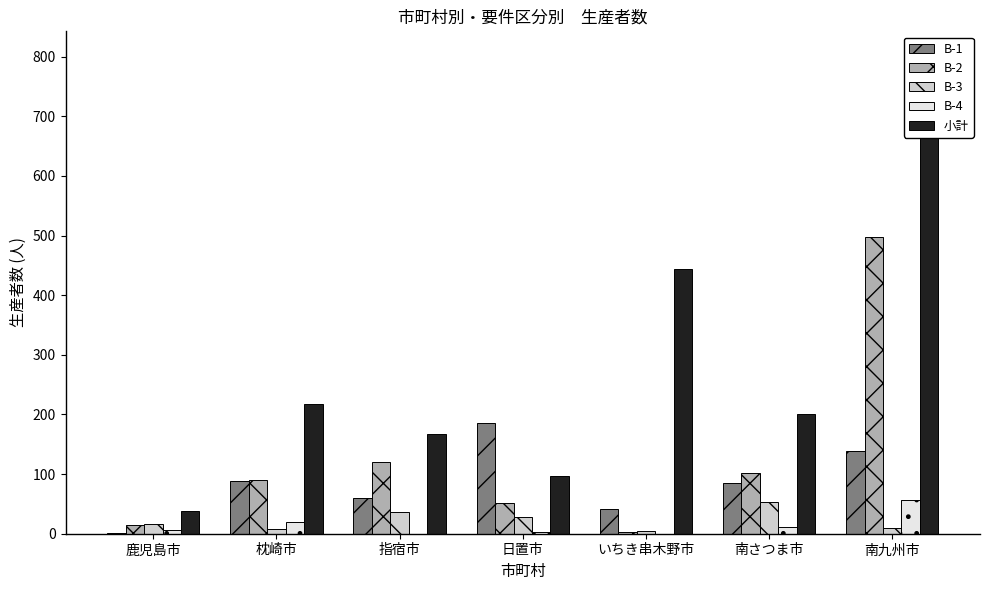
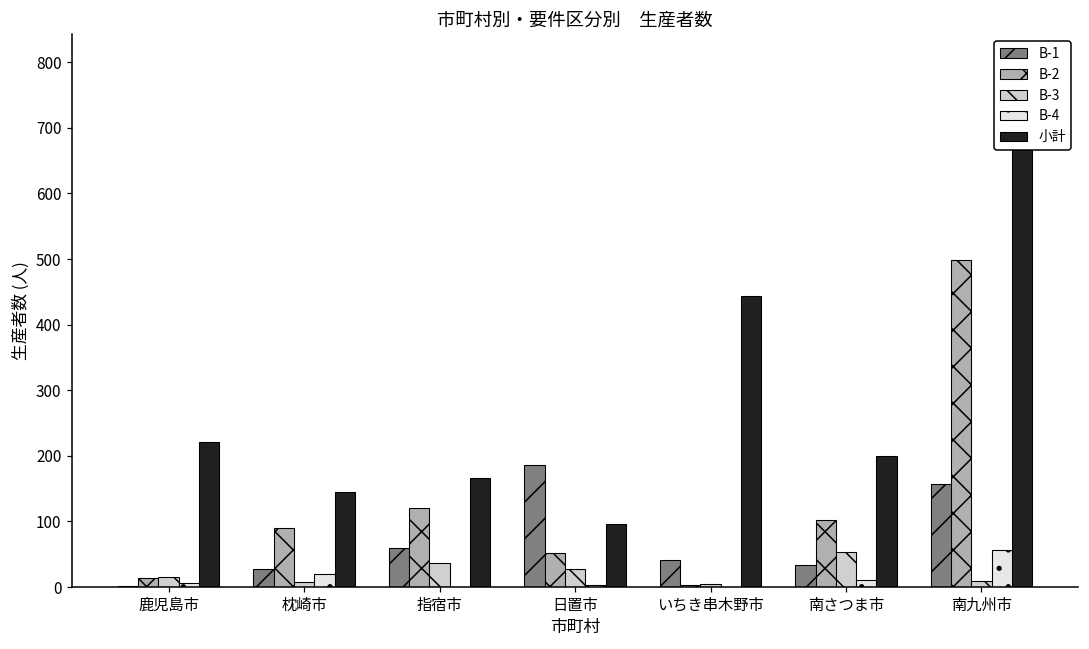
小計, 鹿児島市: 40 -> 220
B-1, 枕崎市: 90 -> 30
小計, 枕崎市: 220 -> 150
B-1, 南さつま市: 90 -> 30
B-1, 南九州市: 140 -> 160
